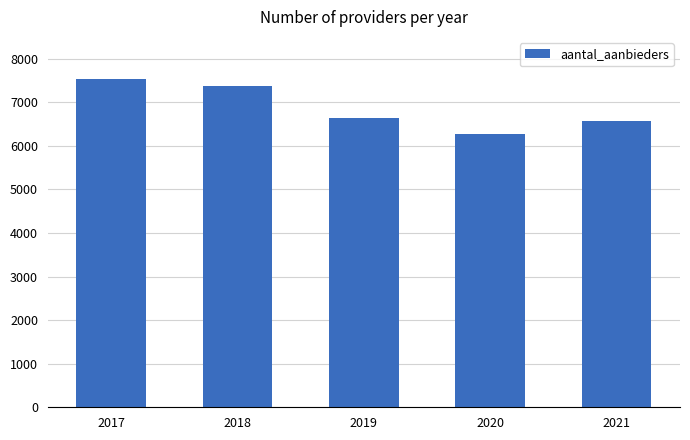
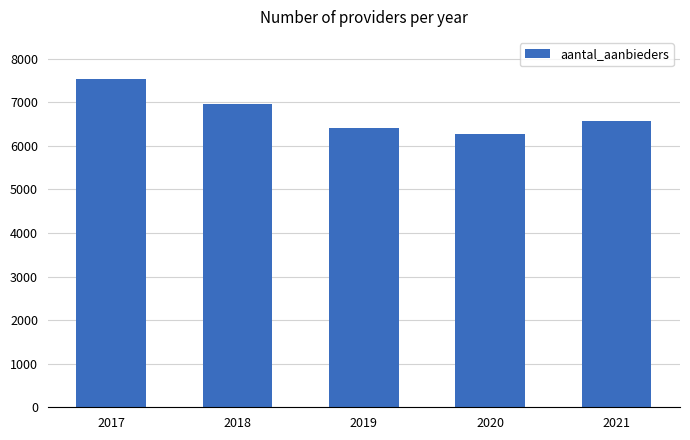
2018: 7400 -> 6900
2019: 6600 -> 6400
